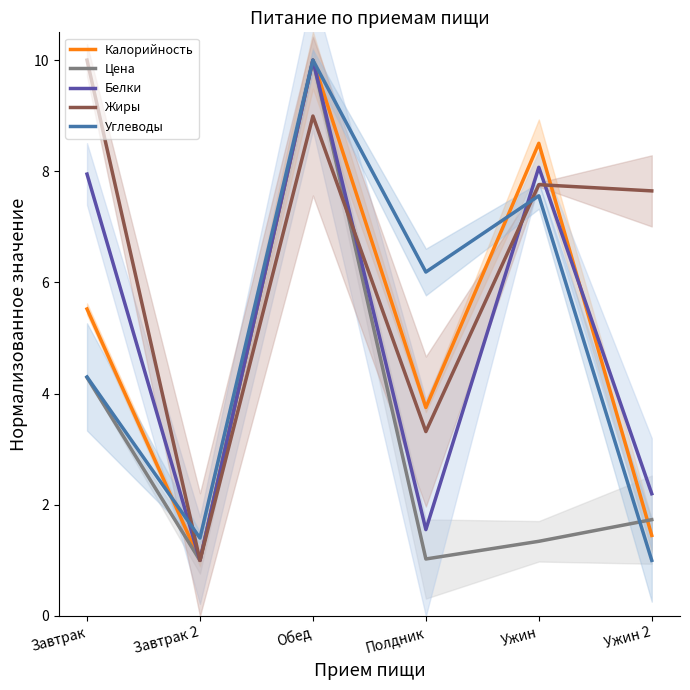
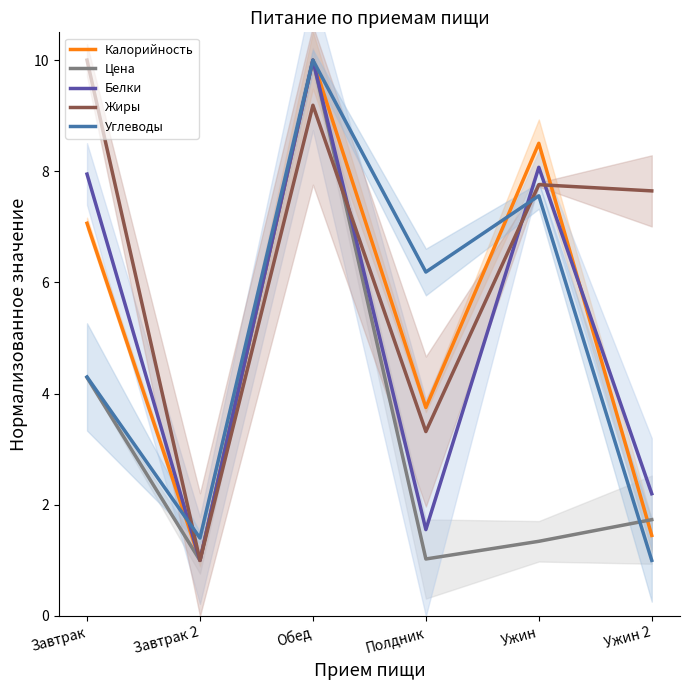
Калорийность, Завтрак: 5.5 -> 7.1
Жиры, Обед: 9.0 -> 9.2
